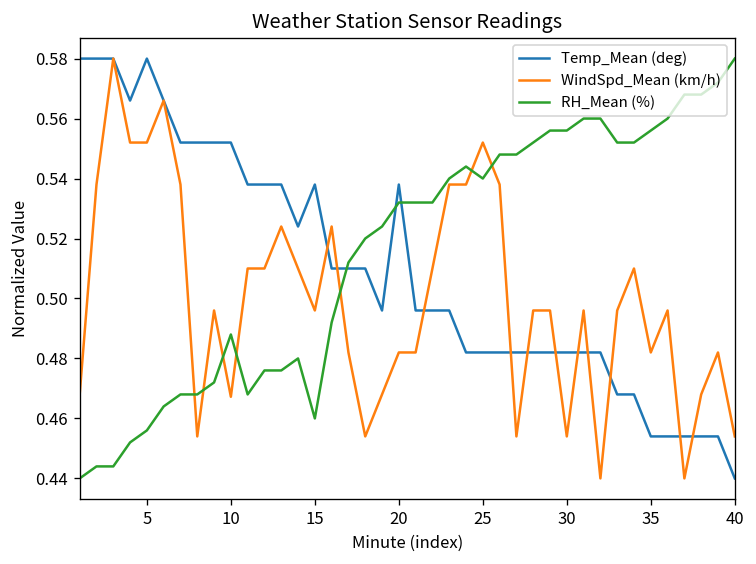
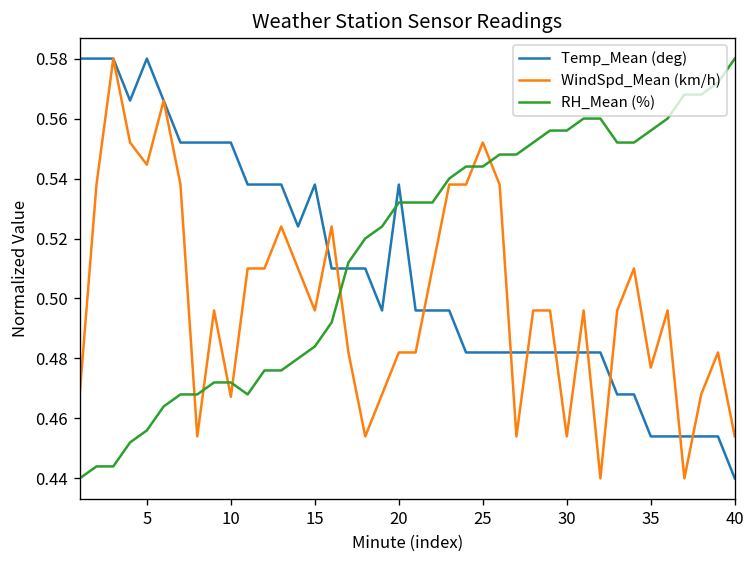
WindSpd_Mean (km/h), 5: 0.552 -> 0.545
RH_Mean (%), 10: 0.488 -> 0.472
RH_Mean (%), 15: 0.460 -> 0.484
RH_Mean (%), 25: 0.540 -> 0.544
WindSpd_Mean (km/h), 35: 0.482 -> 0.477
